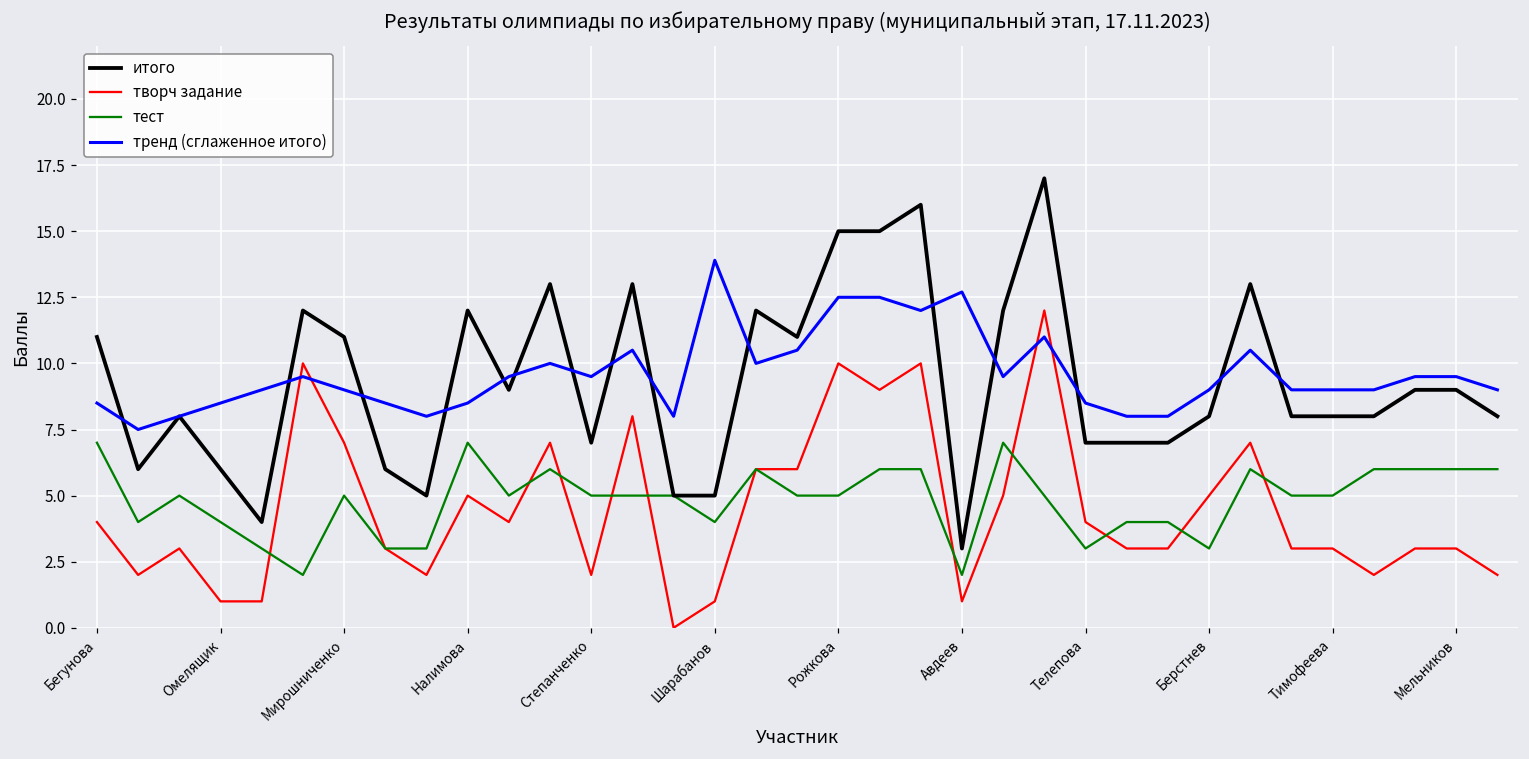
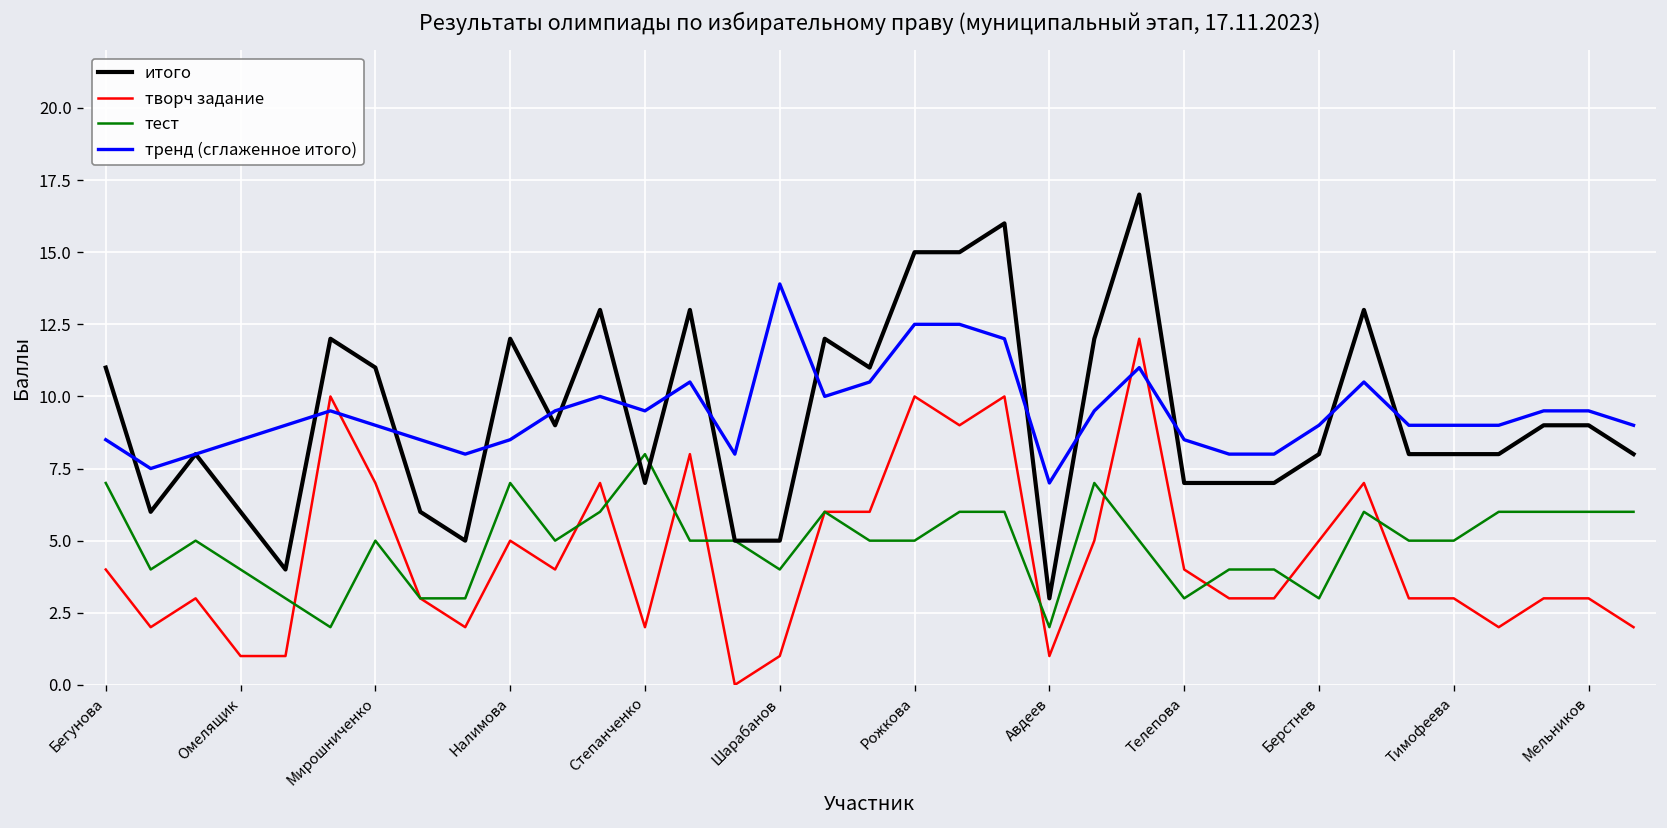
тест, Степанченко: 5 -> 8
тренд (сглаженное итого), Авдеев: 12.7 -> 7.0
